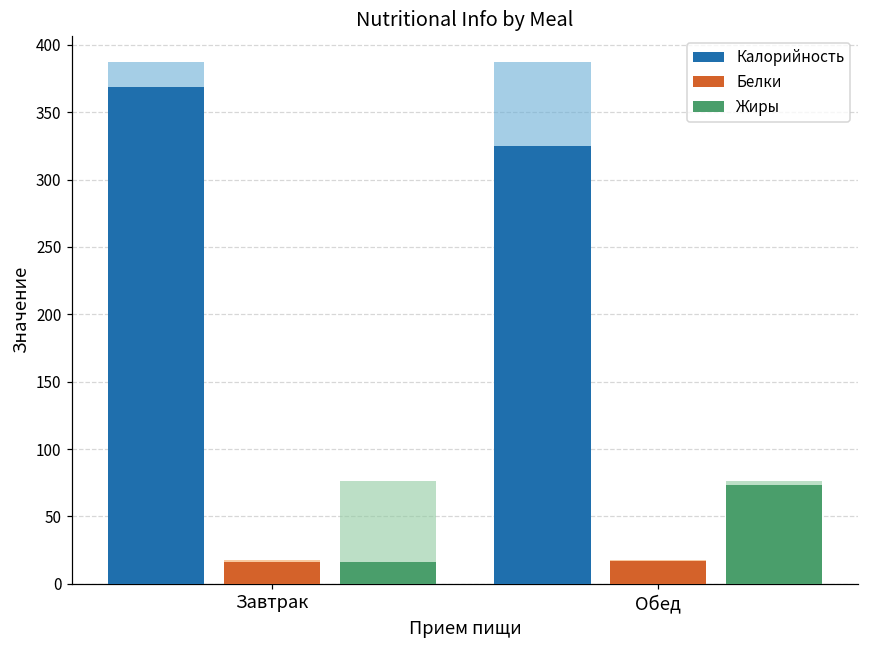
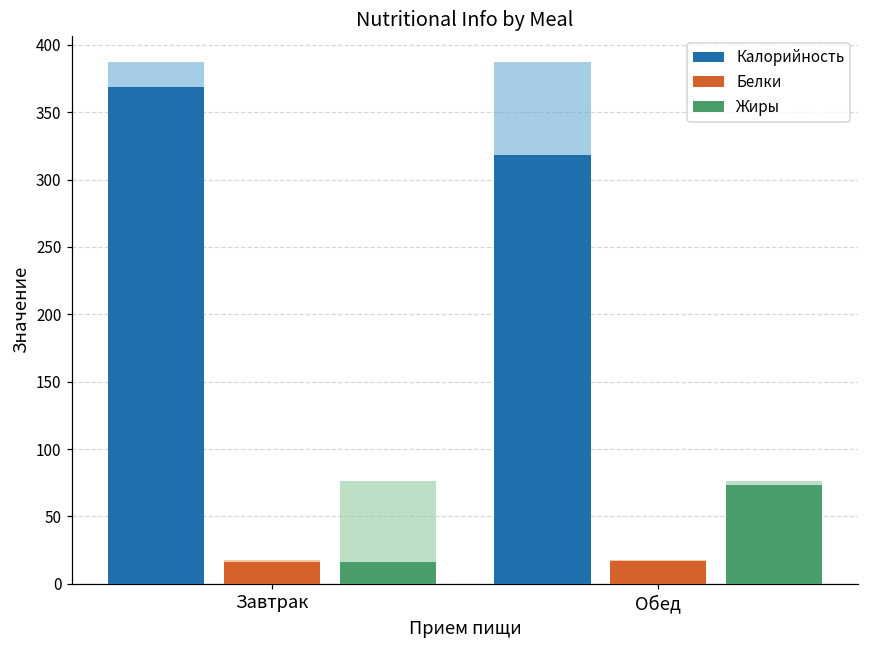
Калорийность, Обед: 325 -> 318
